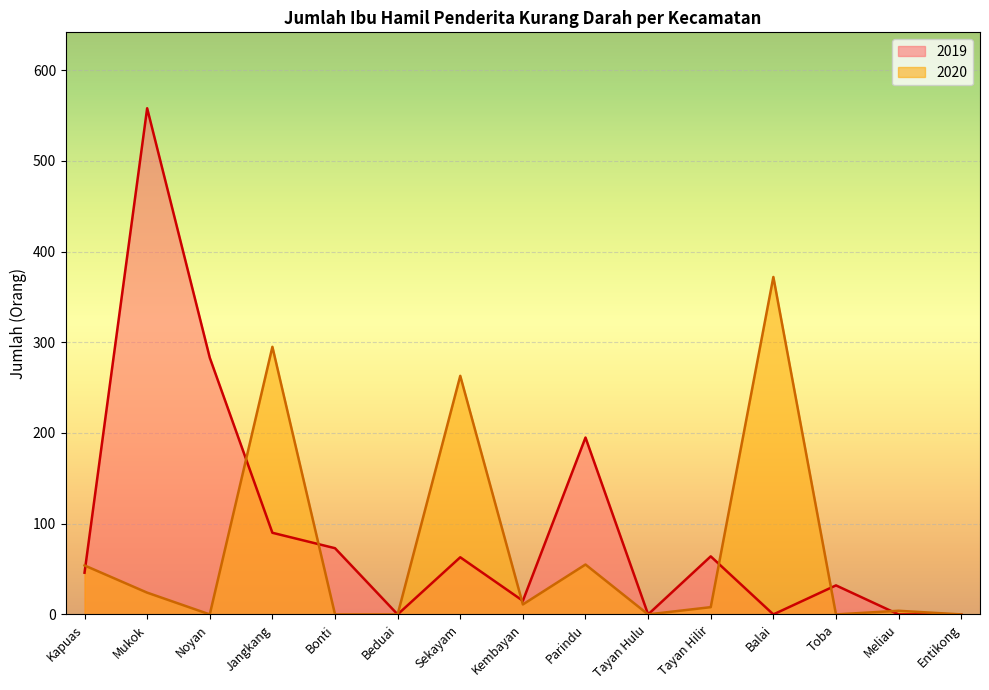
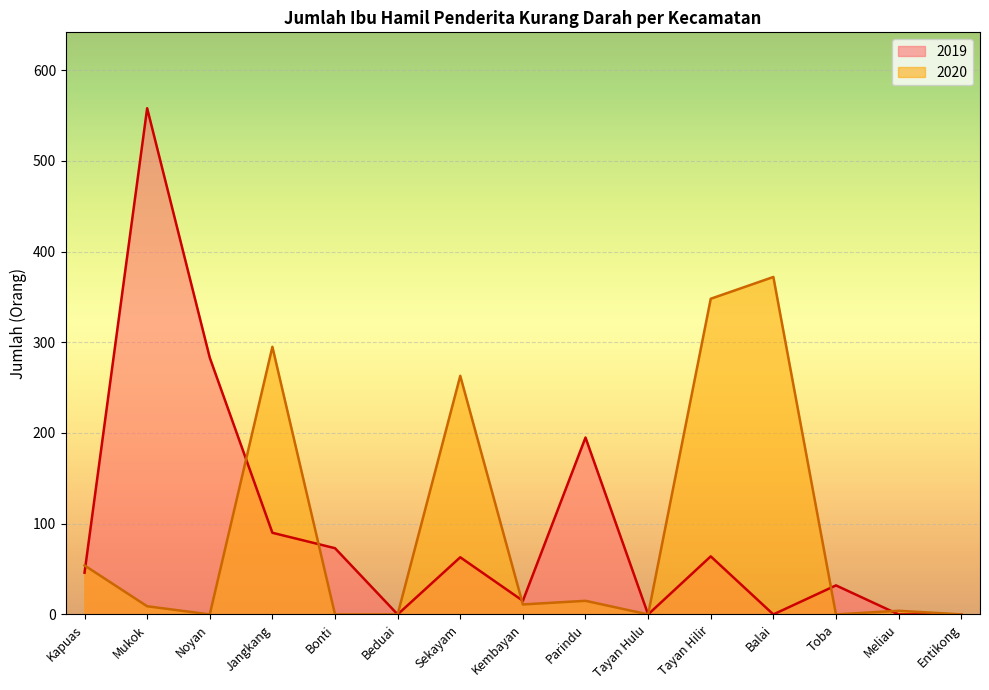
2020, Mukok: 20 -> 10
2020, Parindu: 60 -> 20
2020, Tayan Hilir: 10 -> 350
